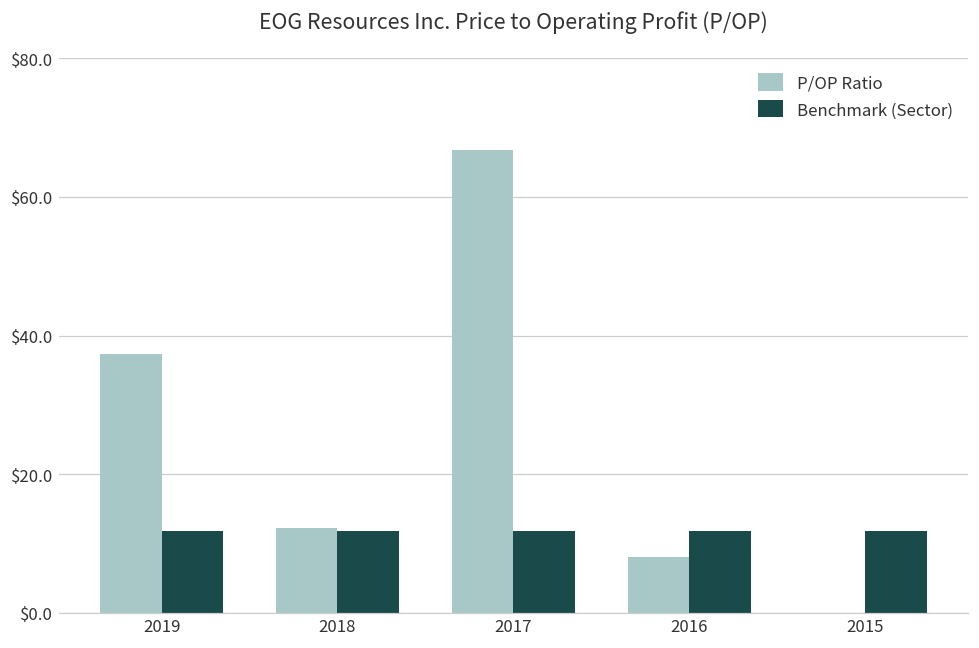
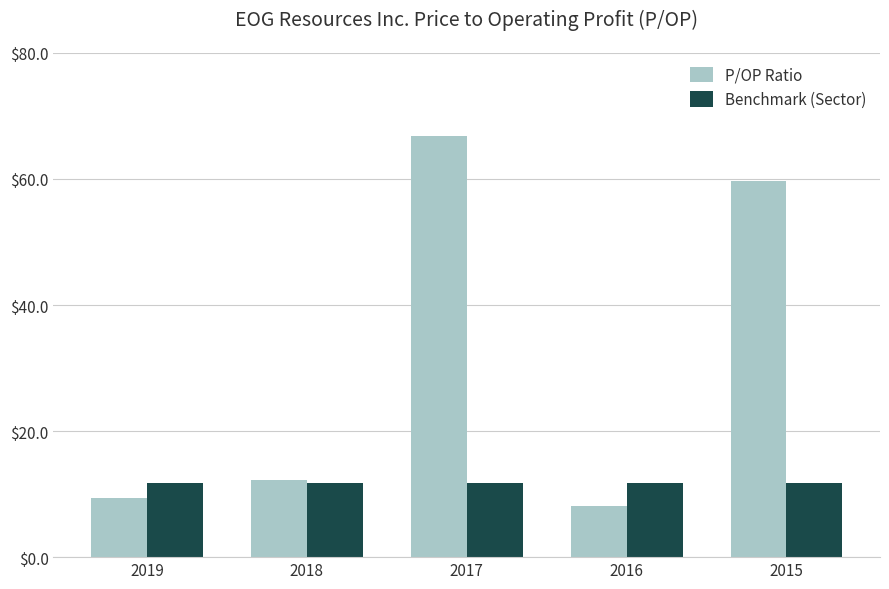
P/OP Ratio, 2019: $37 -> $9
P/OP Ratio, 2015: $0 -> $60
